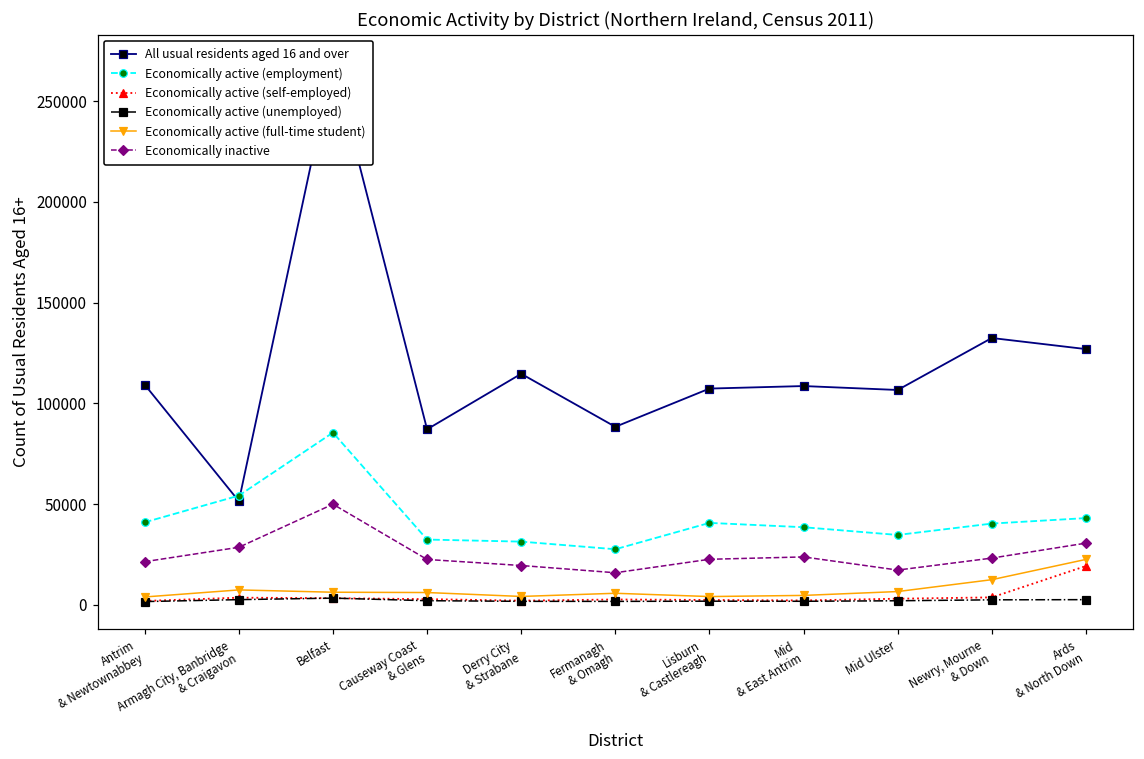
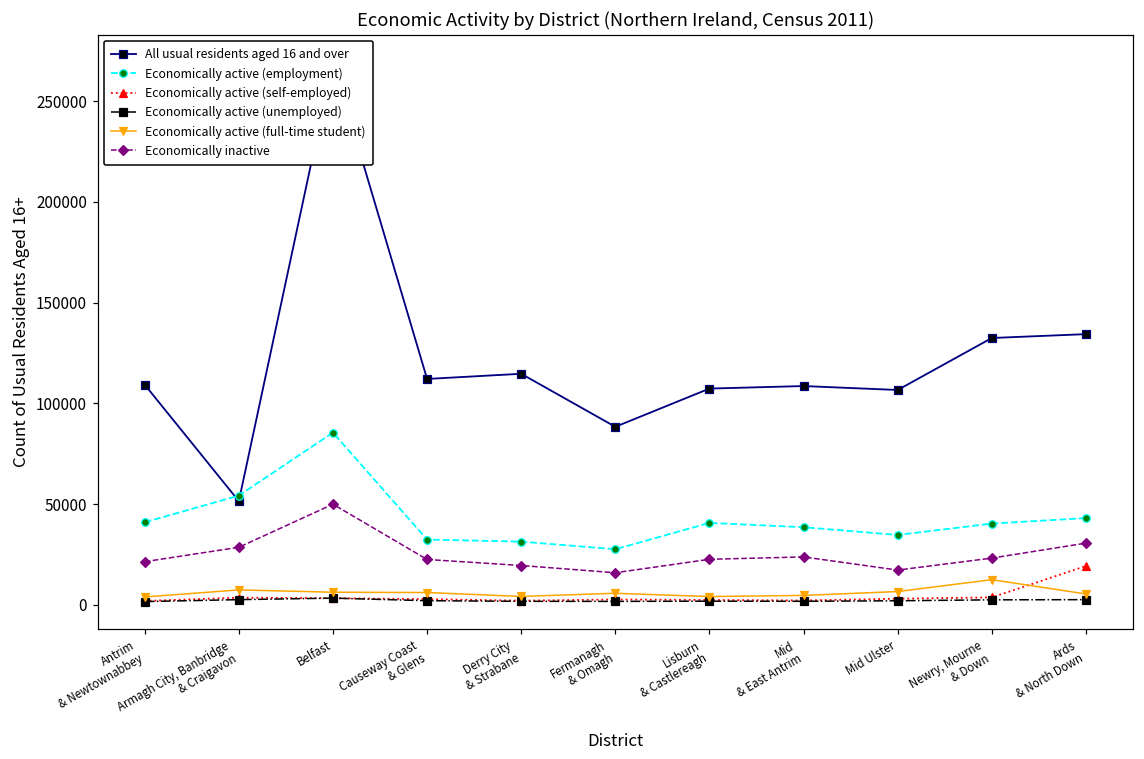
All usual residents aged 16 and over, Causeway Coast & Glens: 87000 -> 112000
All usual residents aged 16 and over, Ards & North Down: 127000 -> 134000
Economically active (full-time student), Ards & North Down: 23000 -> 5000
